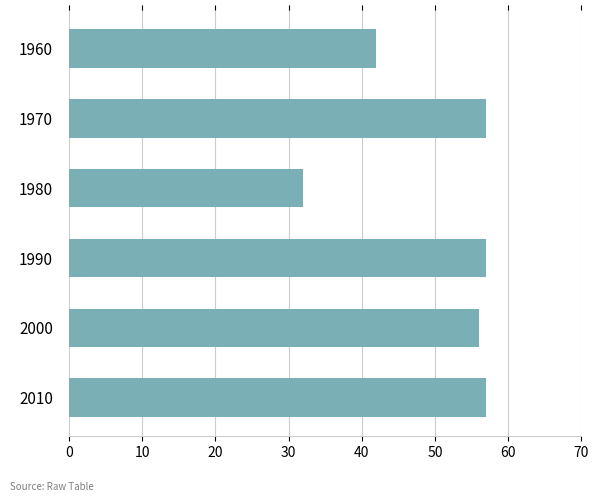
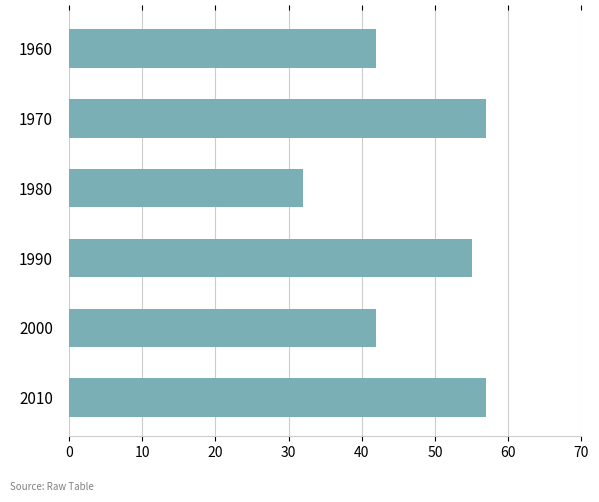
1990: 57 -> 55
2000: 56 -> 42
